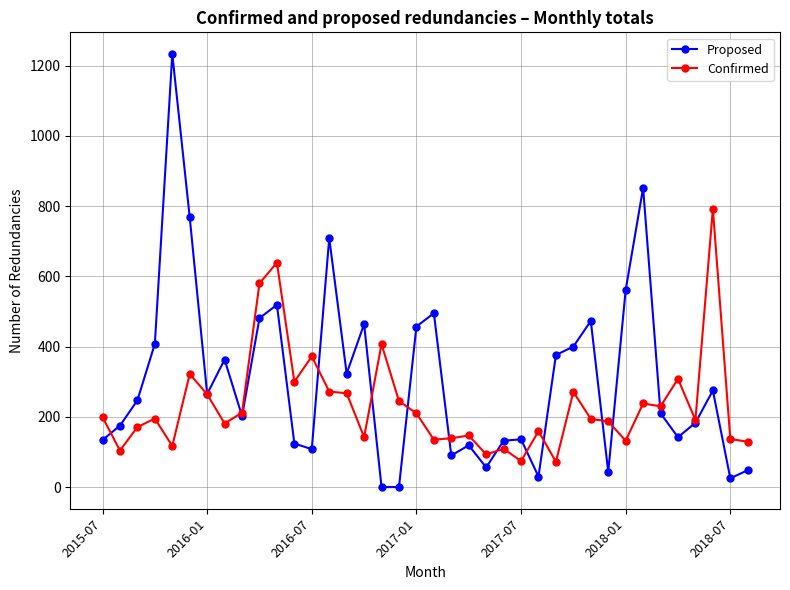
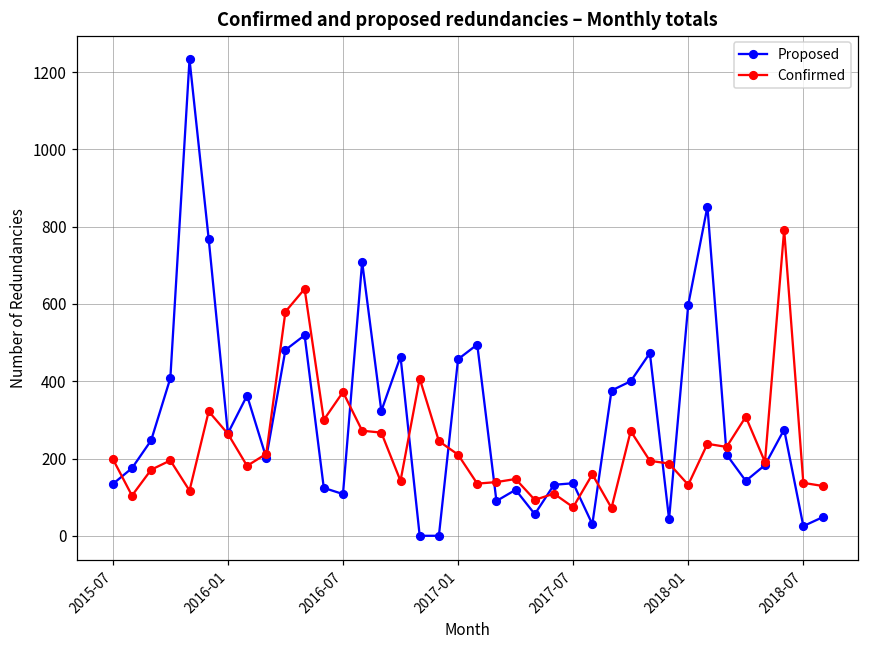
Proposed, 2018-01: 560 -> 600
